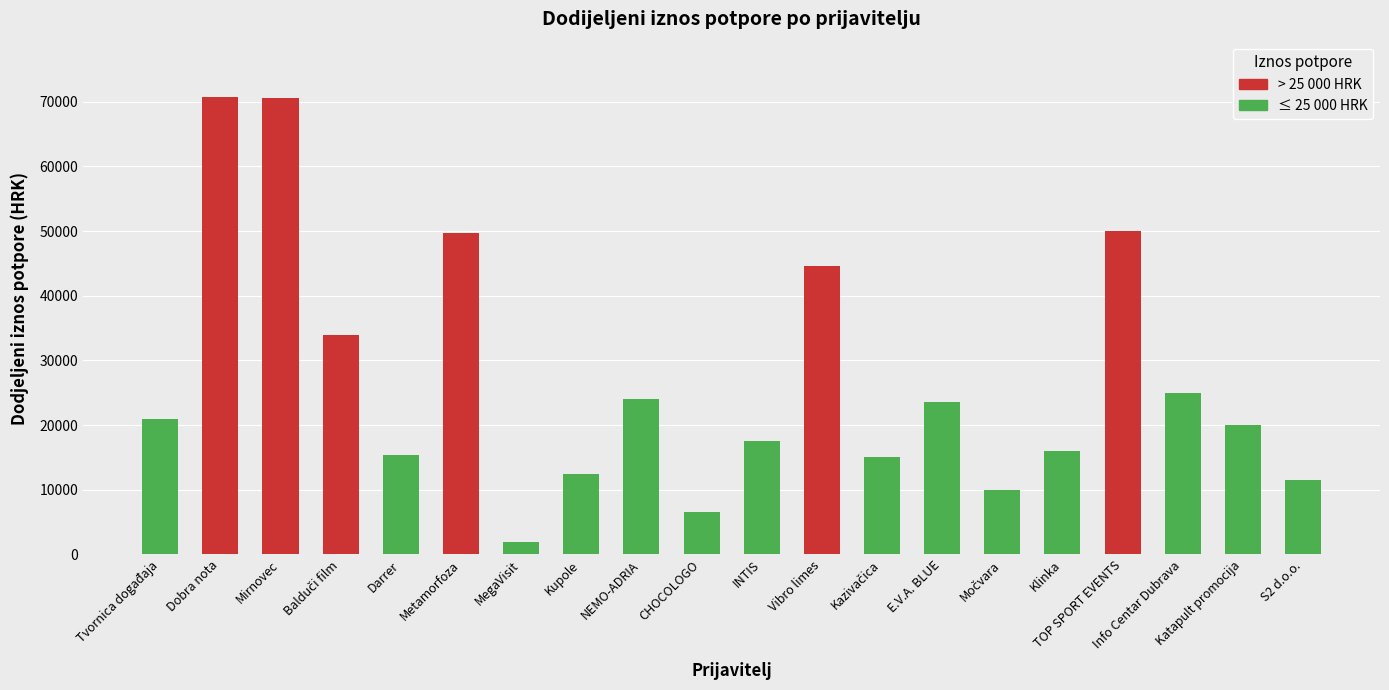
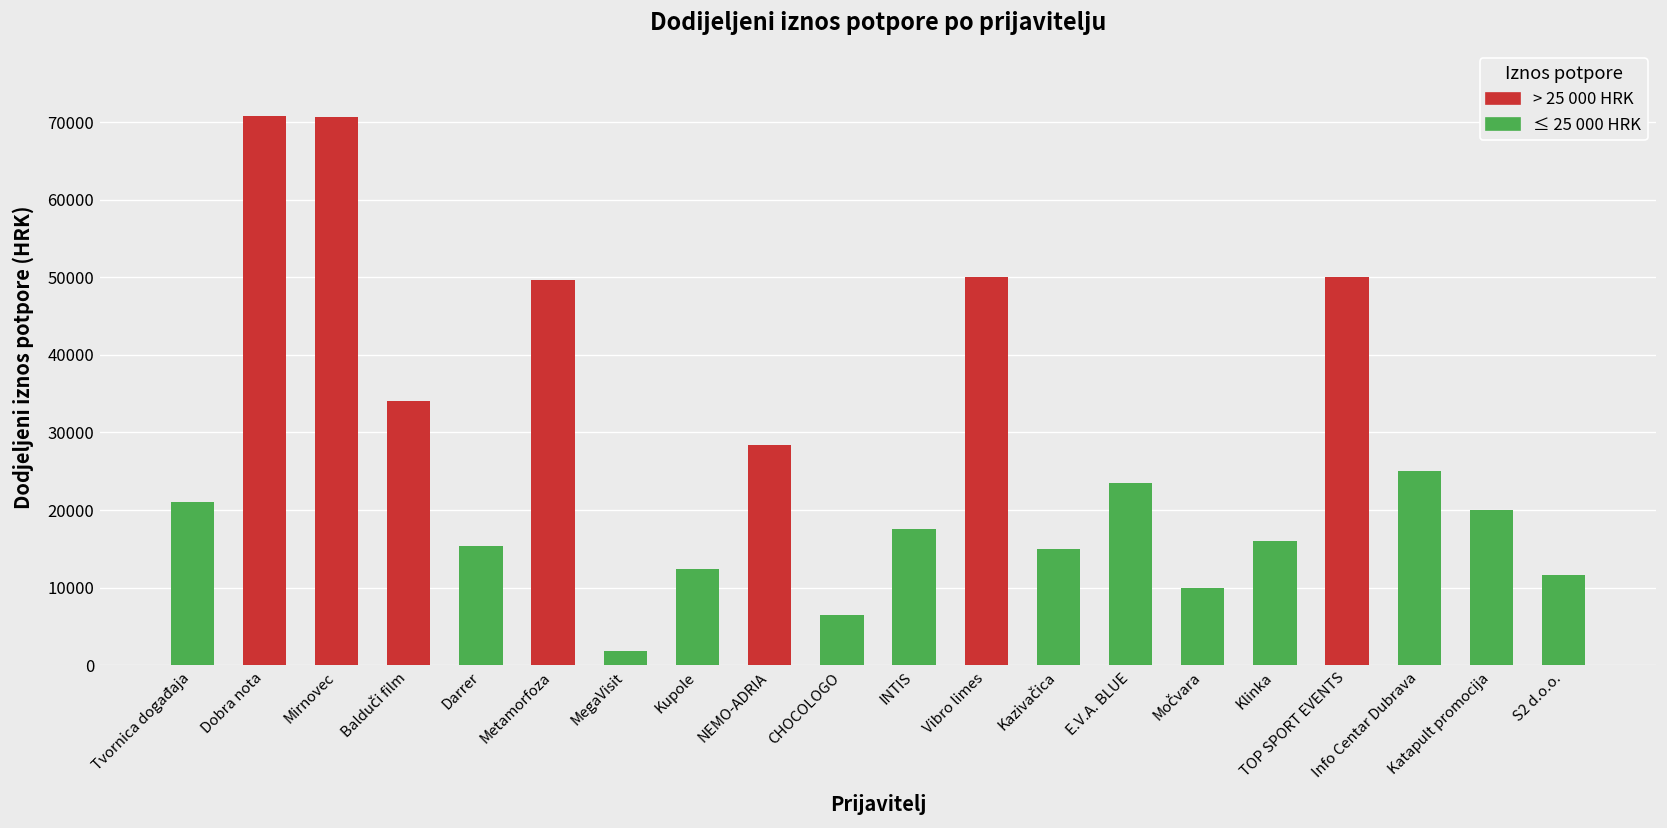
NEMO-ADRIA: 24000 -> 28000
Vibro limes: 45000 -> 50000
